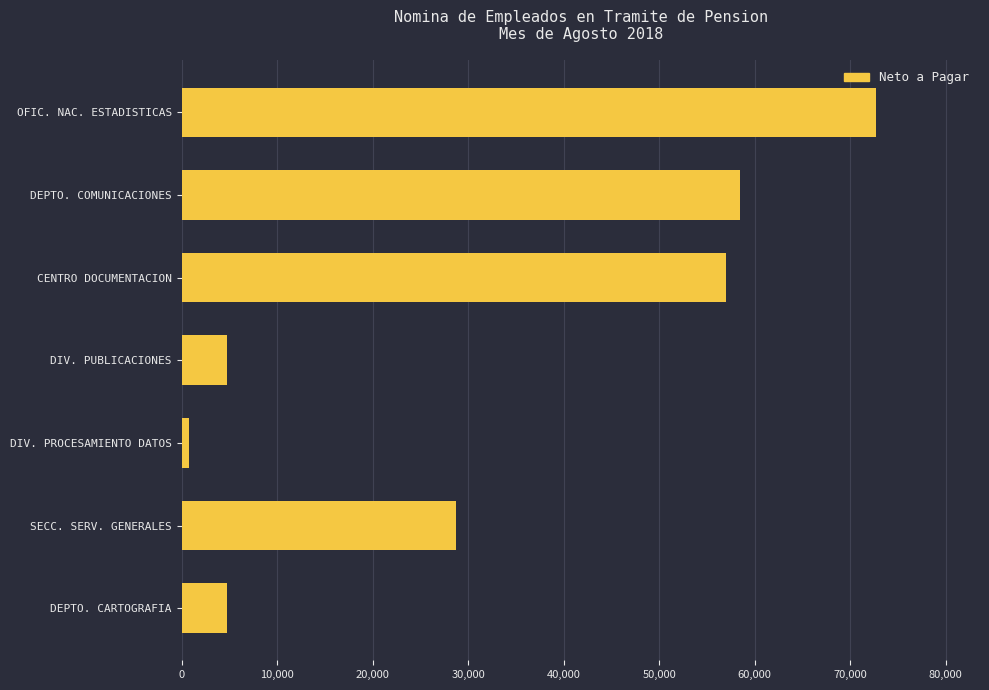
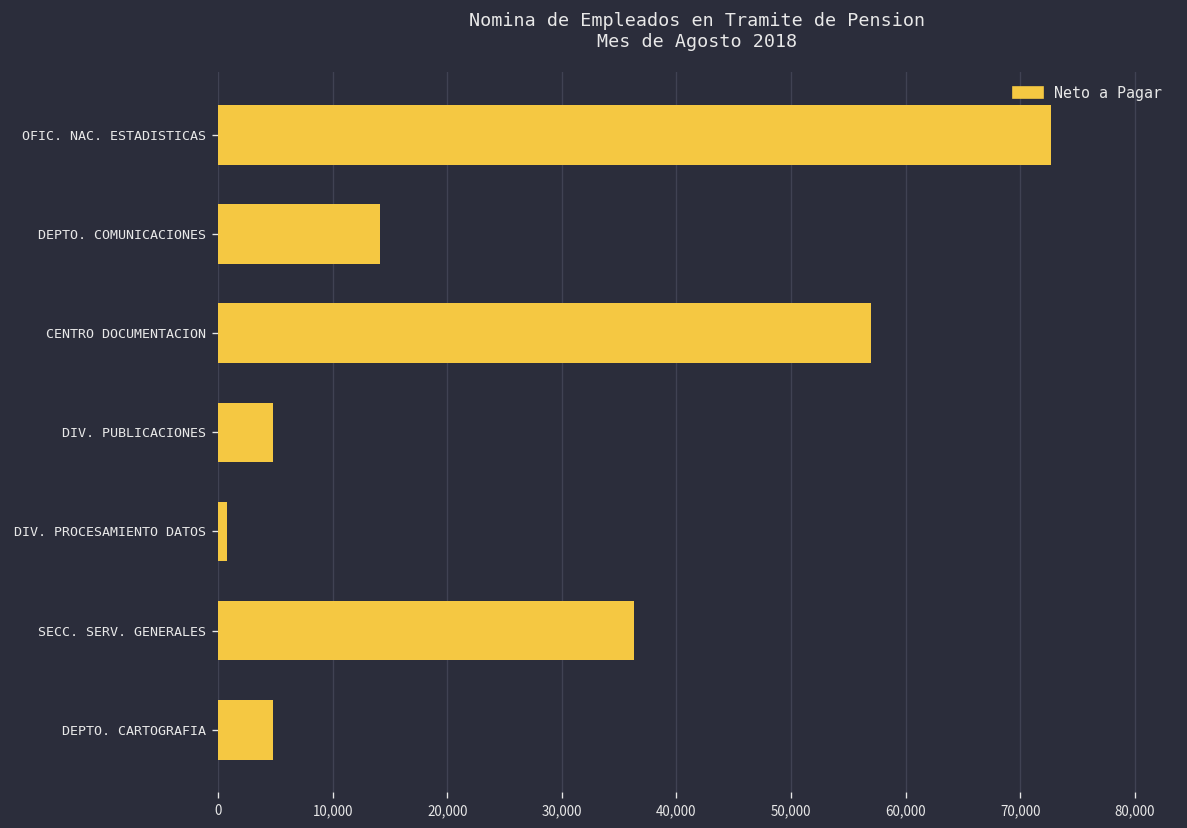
DEPTO. COMUNICACIONES: 58,000 -> 14,000
SECC. SERV. GENERALES: 29,000 -> 36,000
